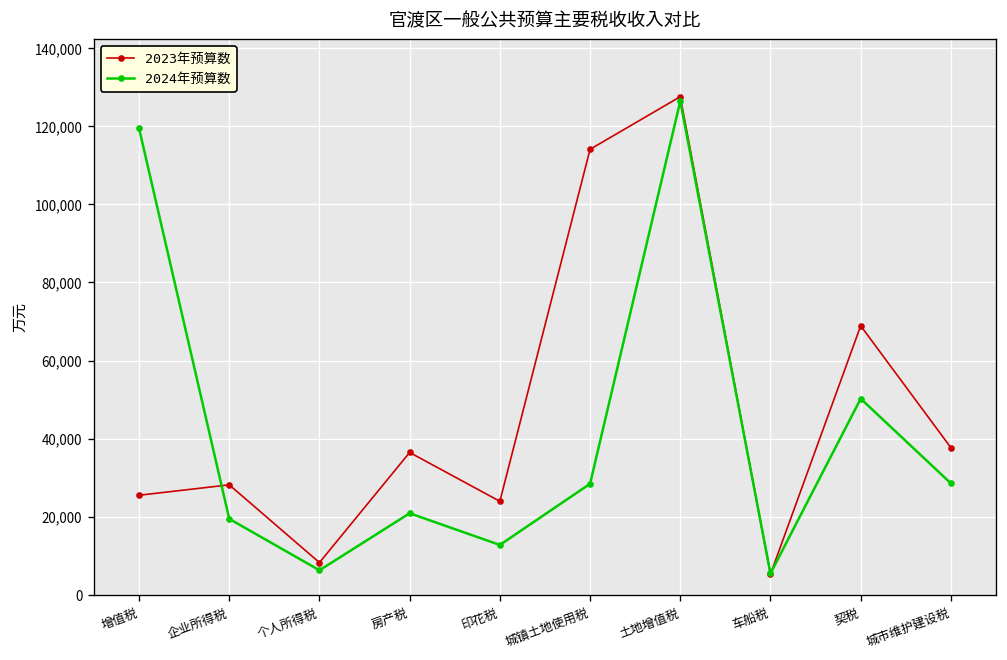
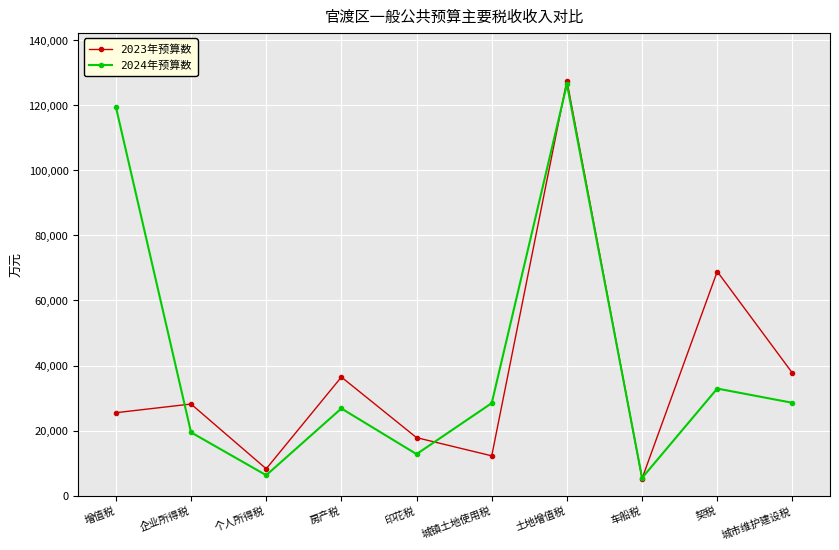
2024年预算数, 房产税: 21,000 -> 27,000
2023年预算数, 印花税: 24,000 -> 18,000
2023年预算数, 城镇土地使用税: 114,000 -> 12,000
2024年预算数, 契税: 50,000 -> 33,000
